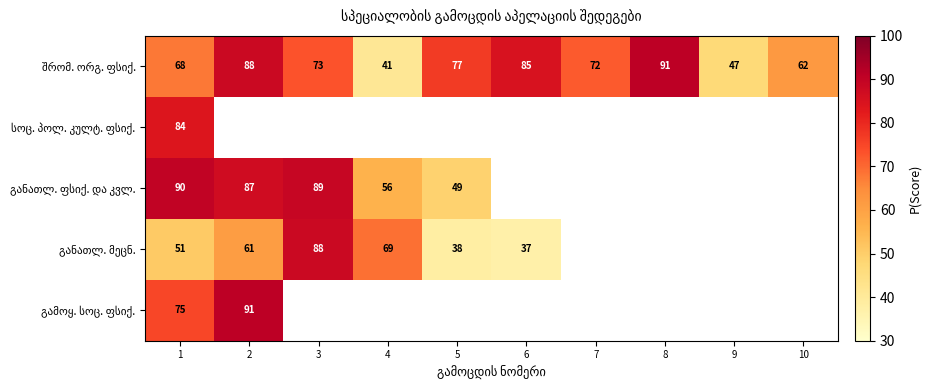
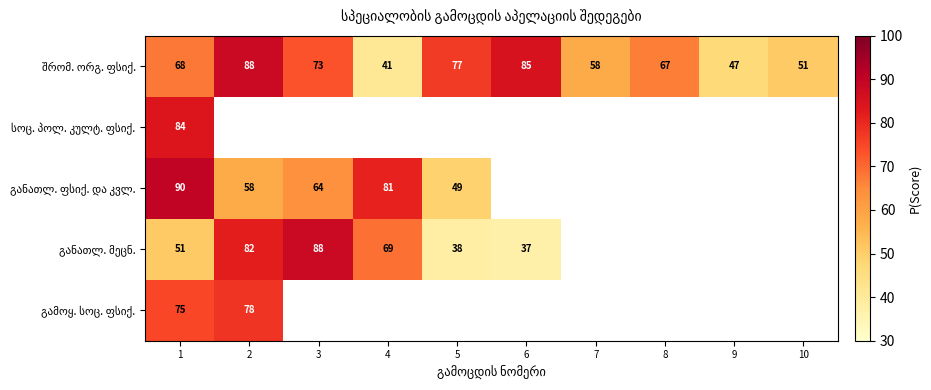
შრომ. ორგ. ფსიქ., 7: 72 -> 58
შრომ. ორგ. ფსიქ., 8: 91 -> 67
შრომ. ორგ. ფსიქ., 10: 62 -> 51
განათლ. ფსიქ. და კვლ., 2: 87 -> 58
განათლ. ფსიქ. და კვლ., 3: 89 -> 64
განათლ. ფსიქ. და კვლ., 4: 56 -> 81
განათლ. მეცნ., 2: 61 -> 82
გამოყ. სოც. ფსიქ., 2: 91 -> 78
